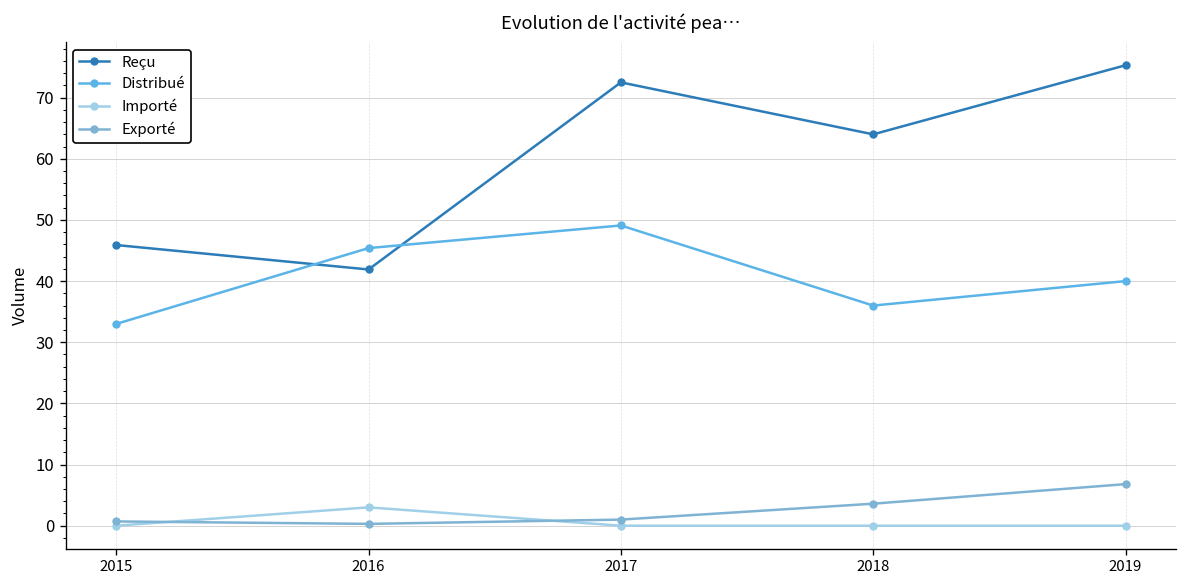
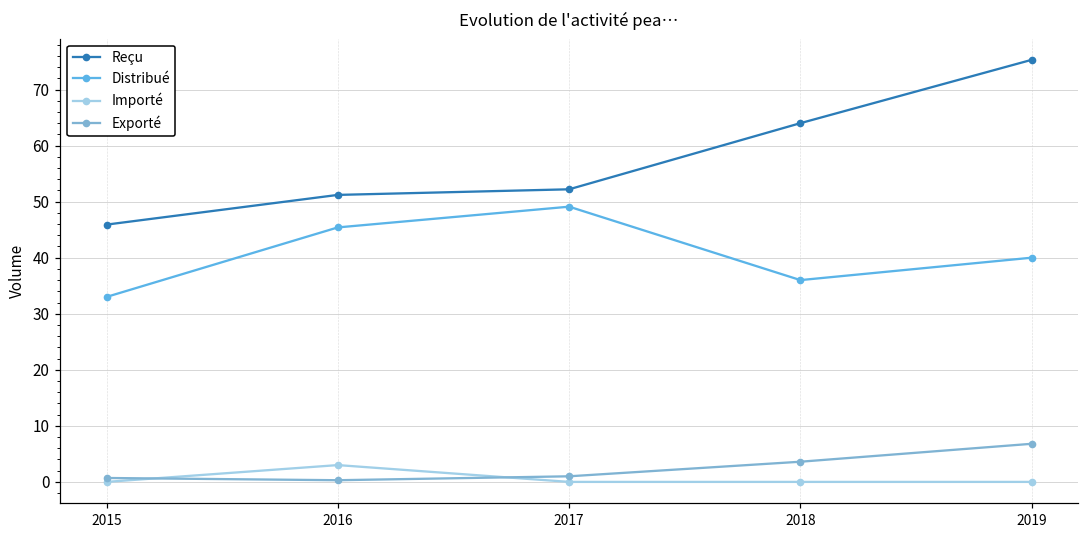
Reçu, 2016: 42 -> 51
Reçu, 2017: 73 -> 52
